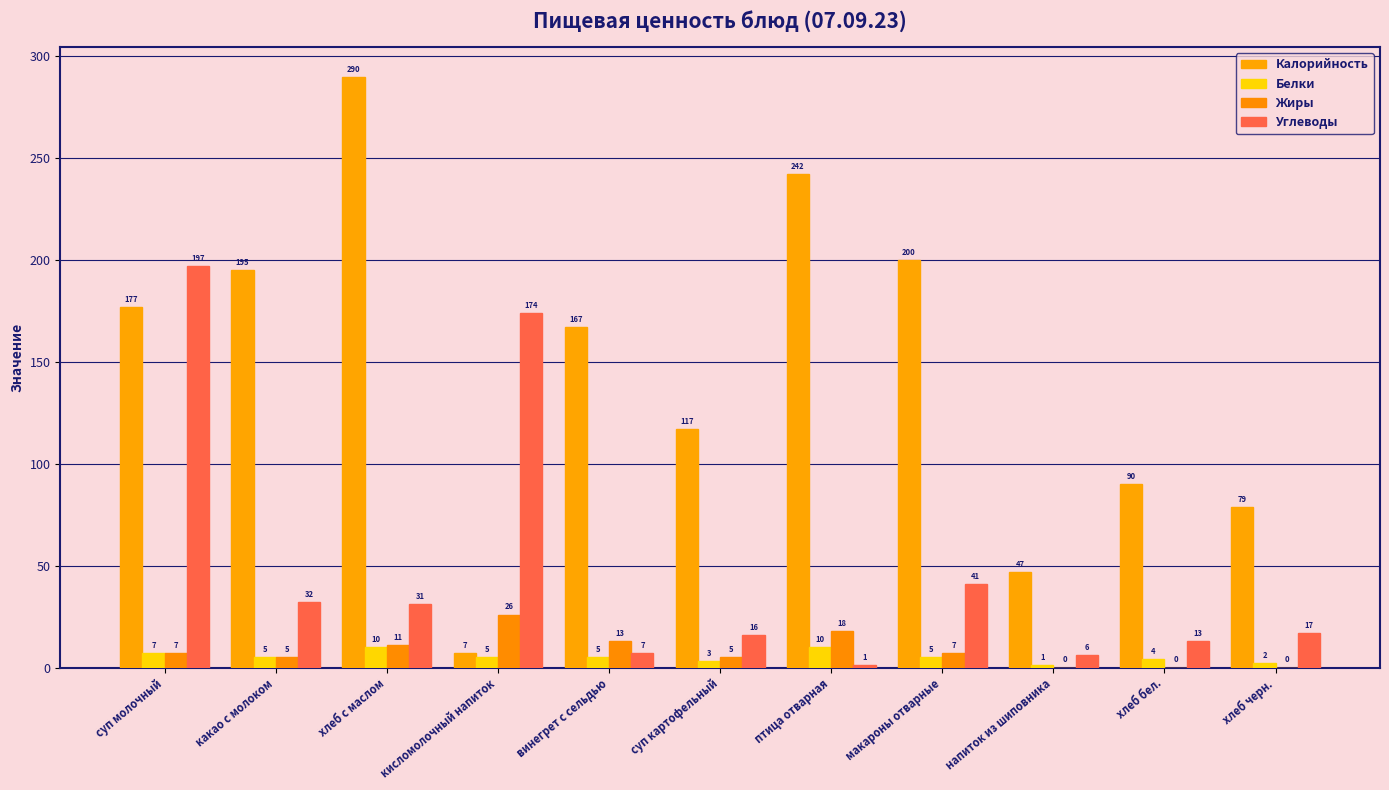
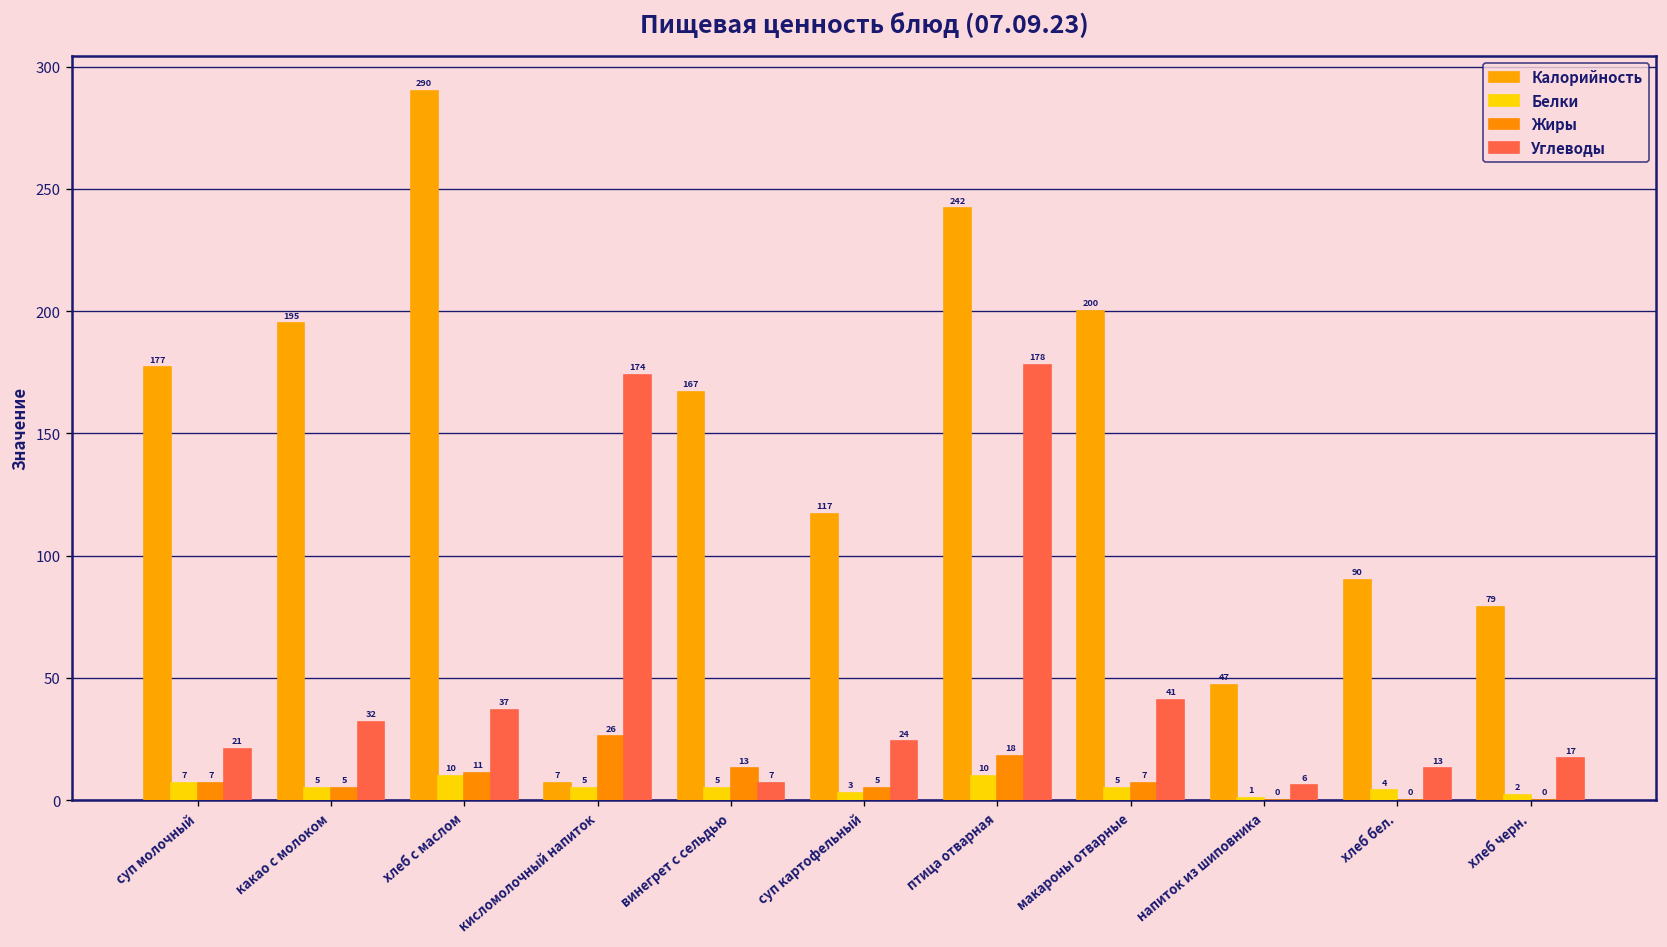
Углеводы, суп молочный: 197 -> 21
Углеводы, хлеб с маслом: 31 -> 37
Углеводы, суп картофельный: 16 -> 24
Углеводы, птица отварная: 1 -> 178
